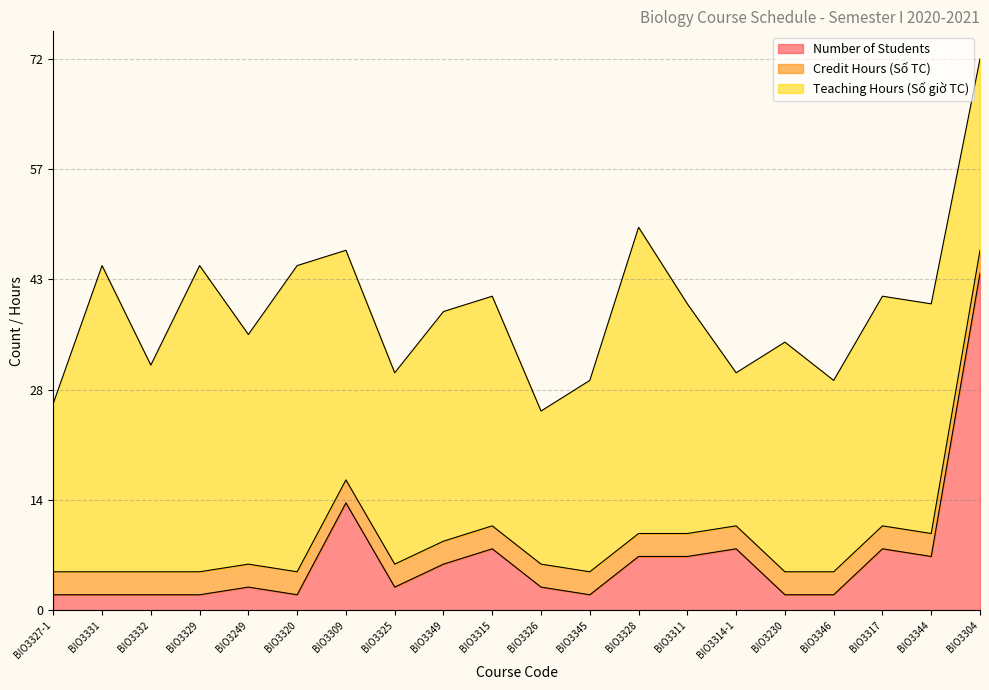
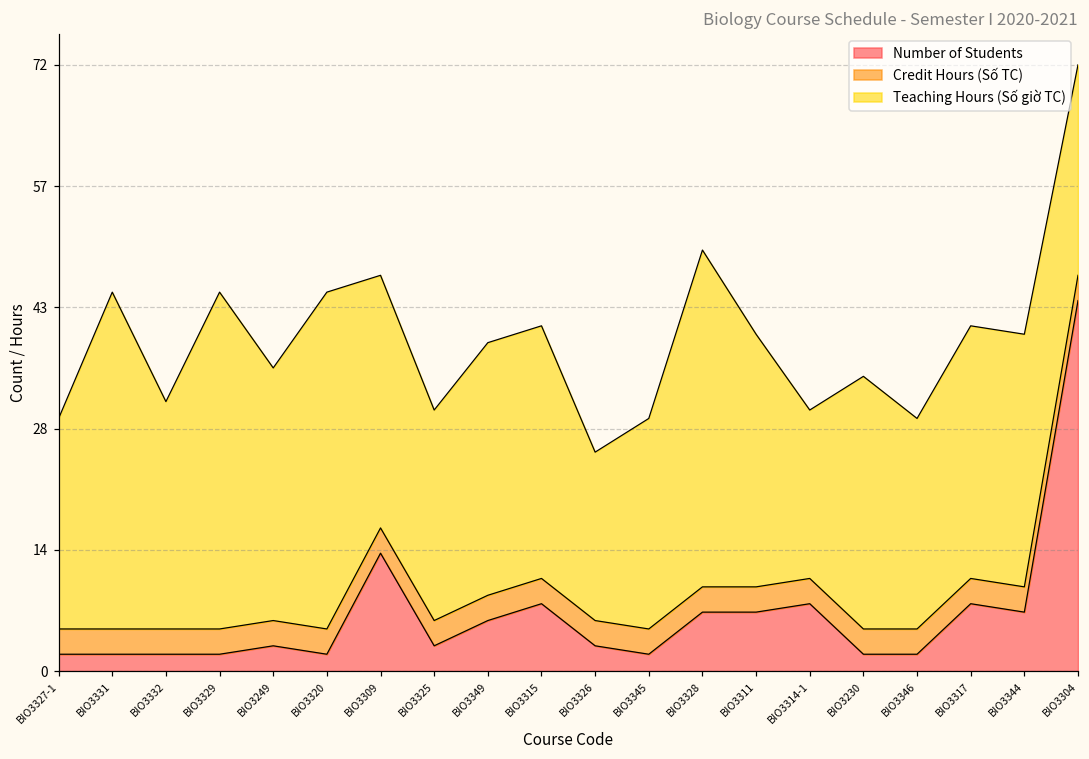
Teaching Hours (Số giờ TC), BIO3327-1: 22 -> 25
